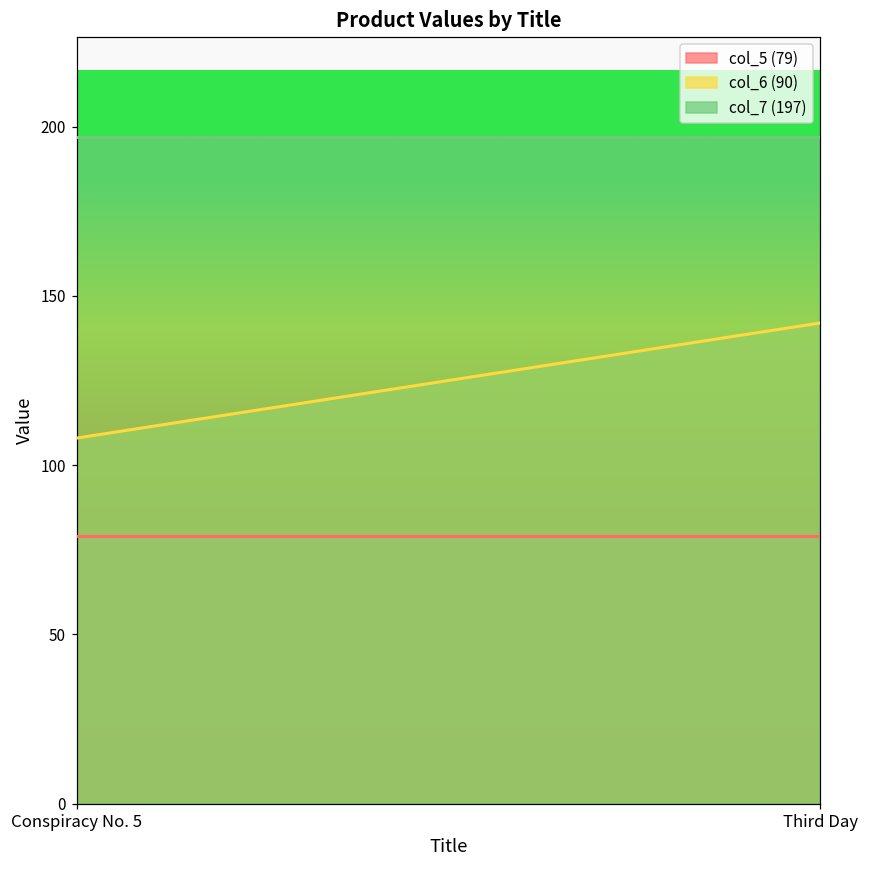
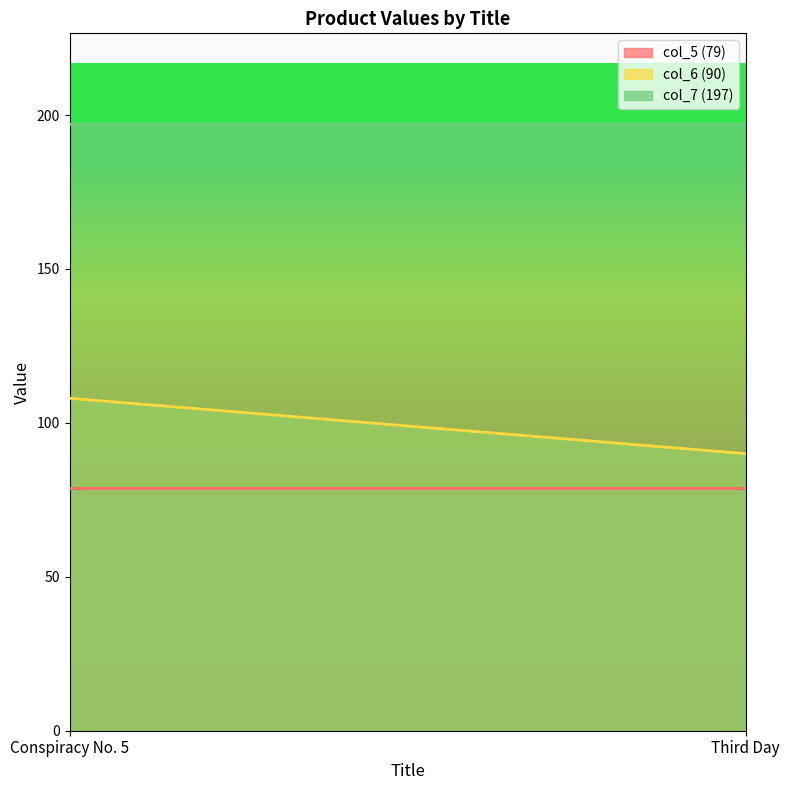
col_6 (90), Third Day: 142 -> 90
